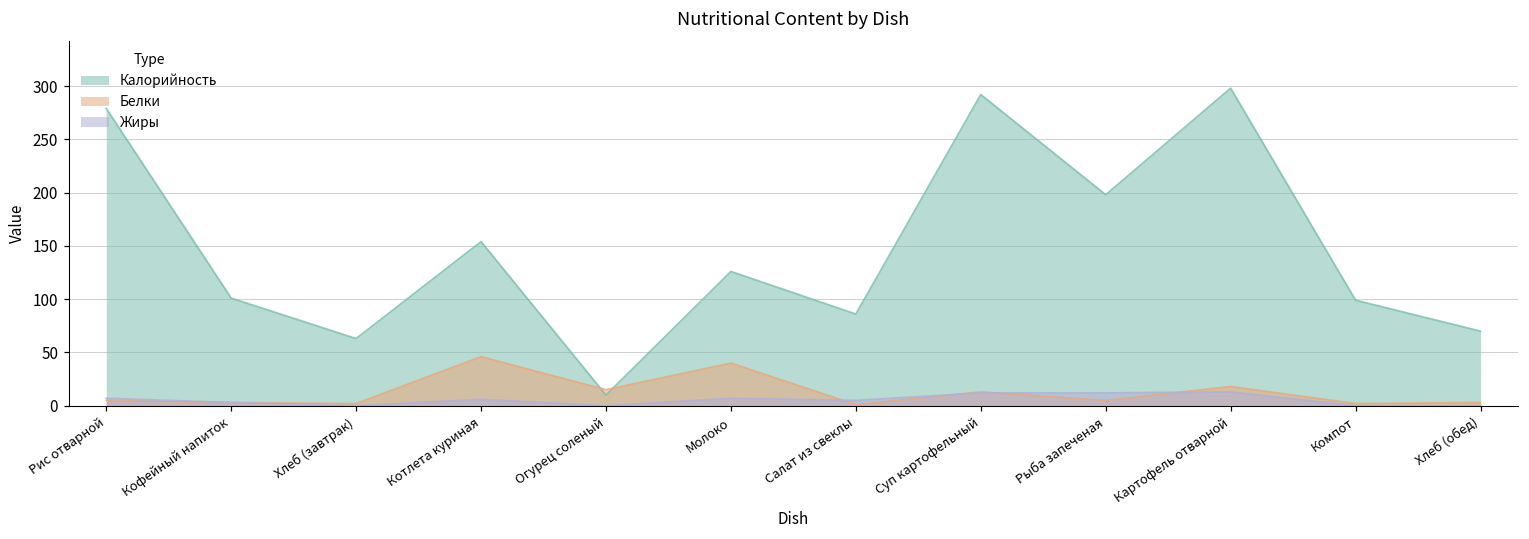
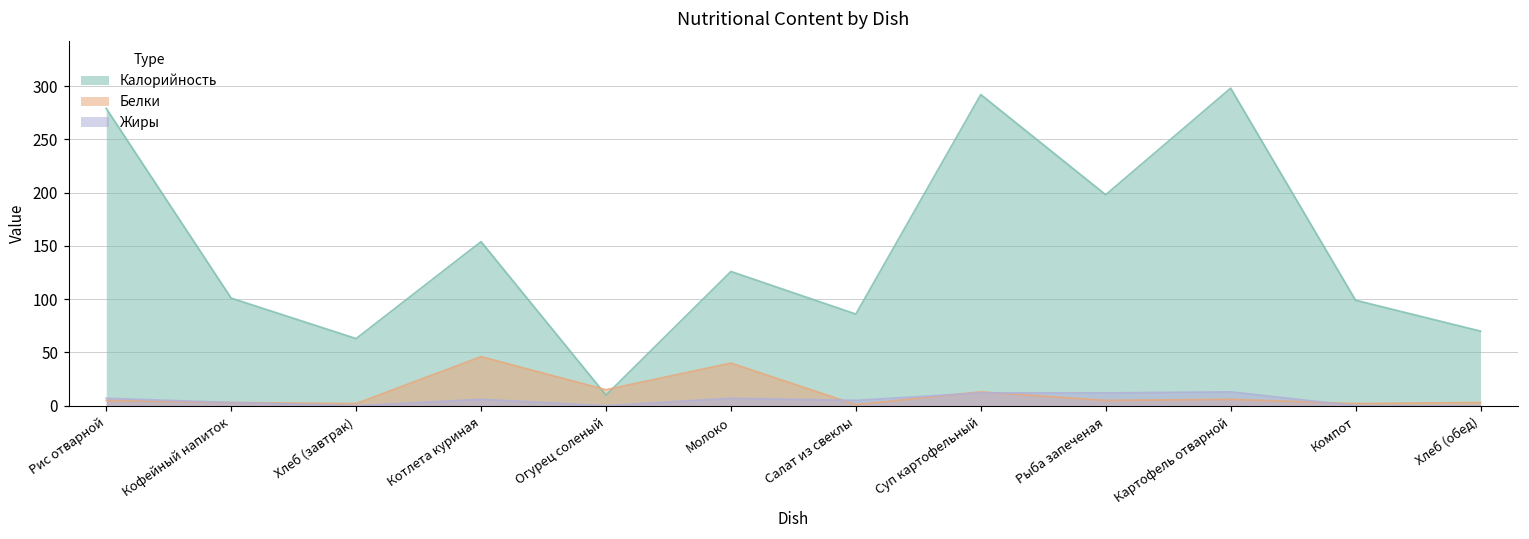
Белки, Картофель отварной: 20 -> 10
